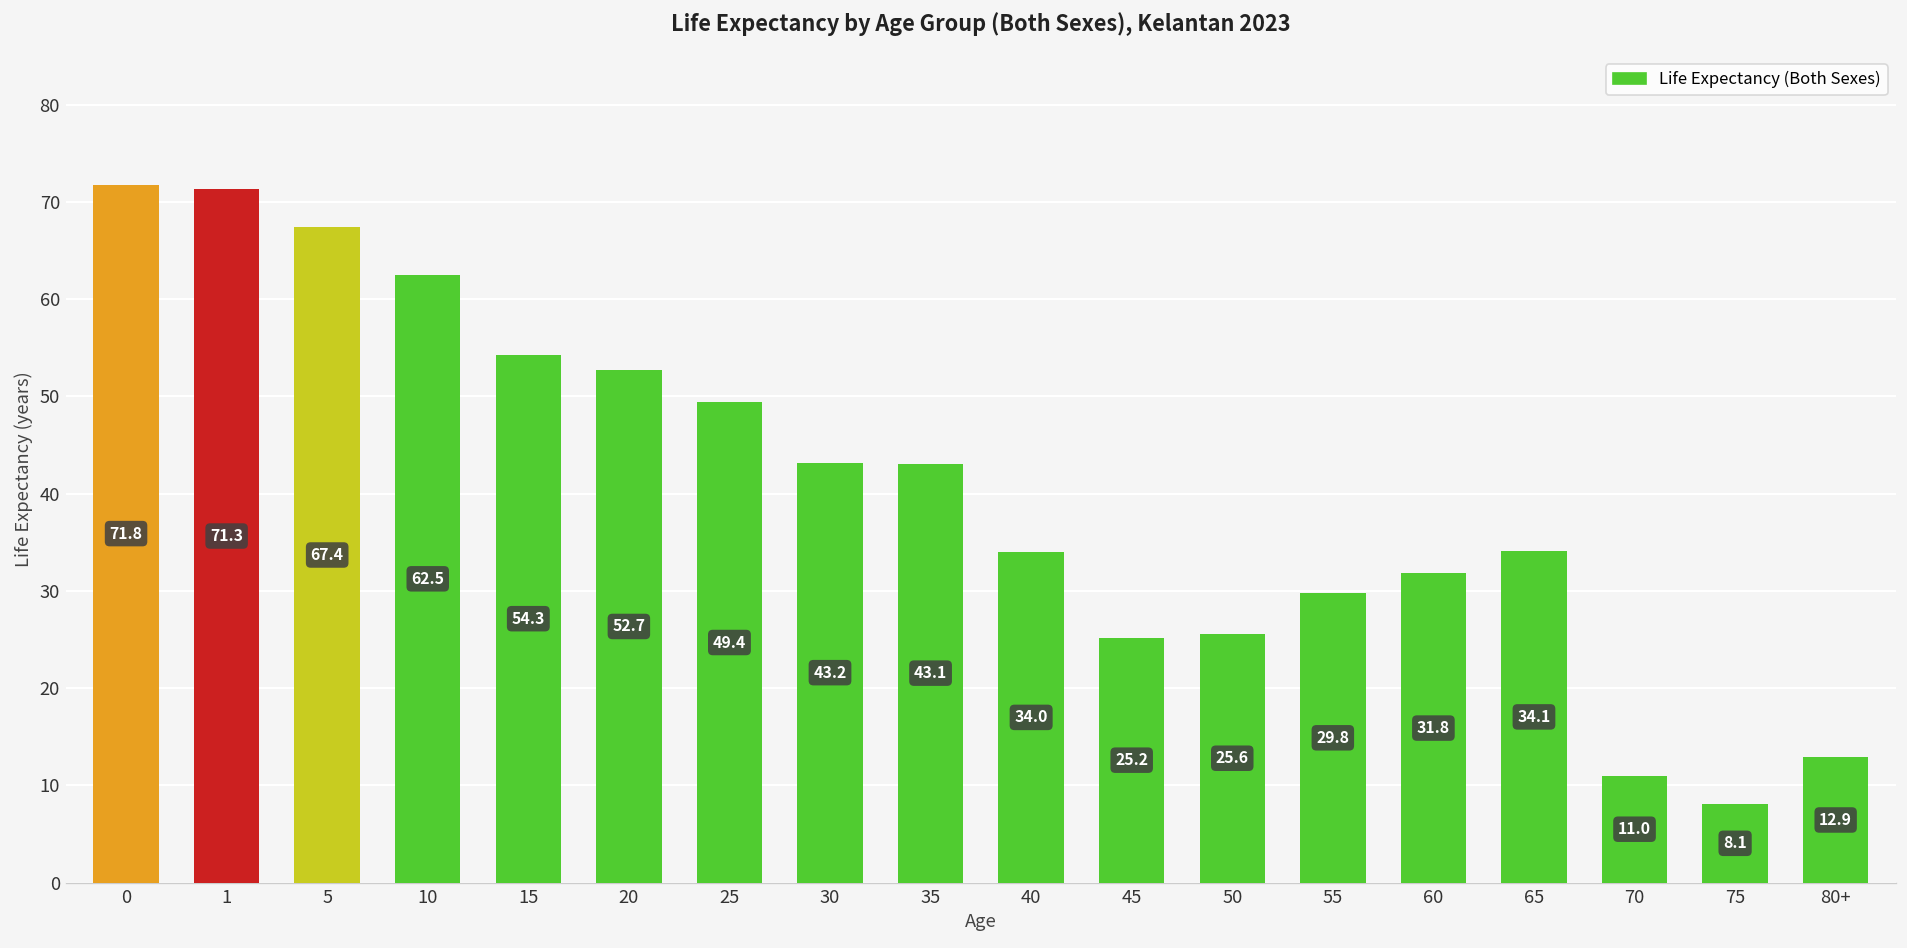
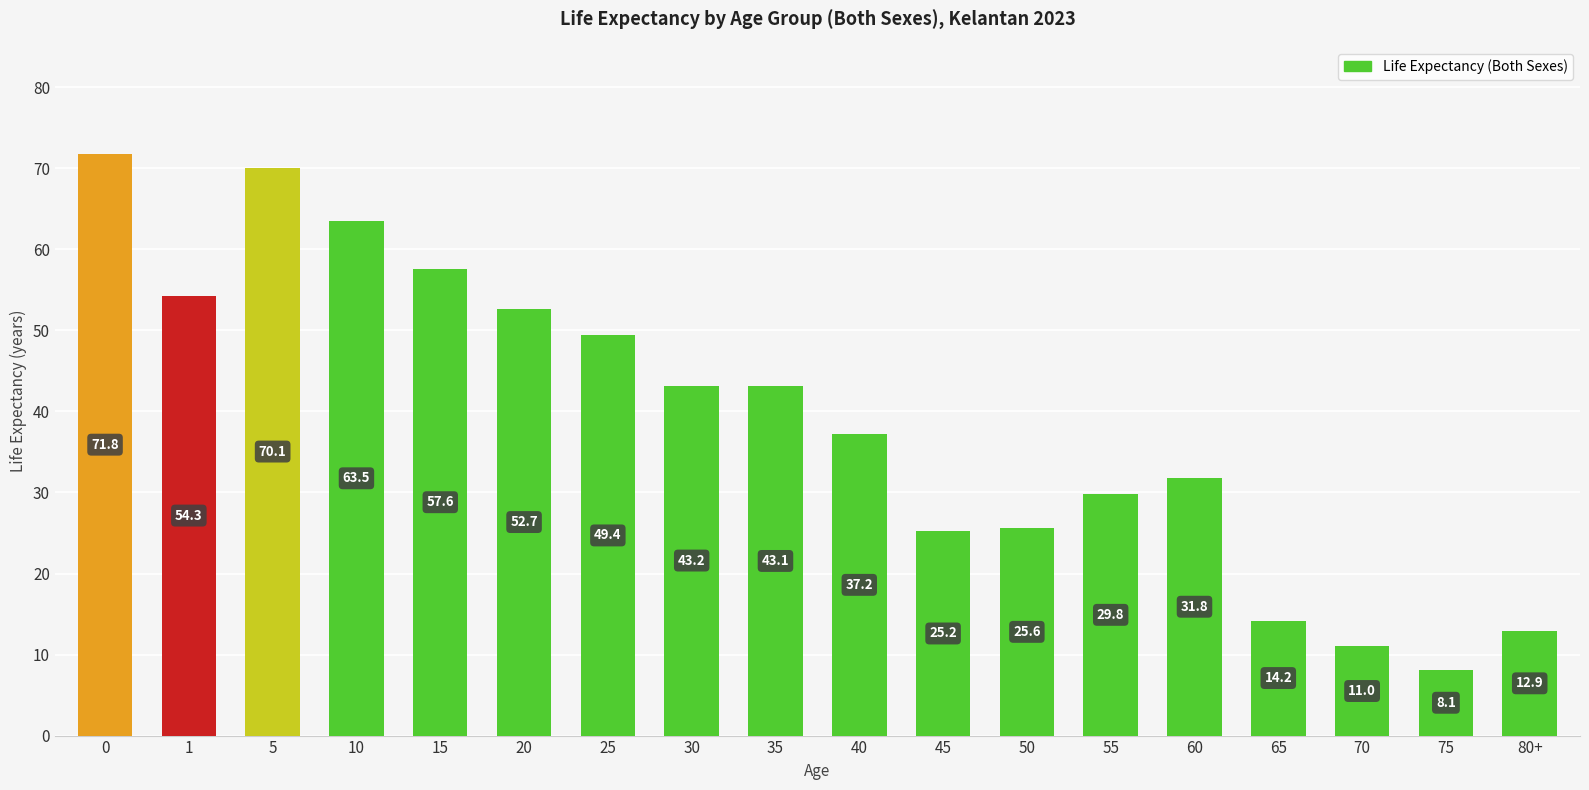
1: 71.3 -> 54.3
5: 67.4 -> 70.1
10: 62.5 -> 63.5
15: 54.3 -> 57.6
40: 34.0 -> 37.2
65: 34.1 -> 14.2
